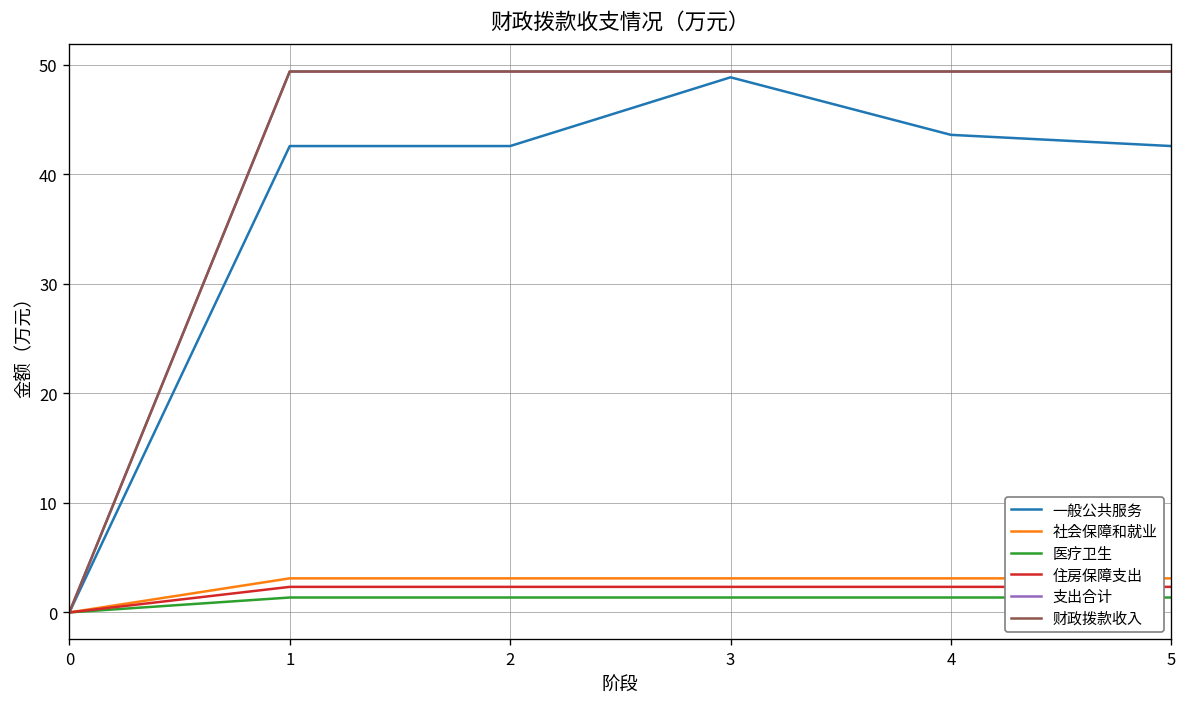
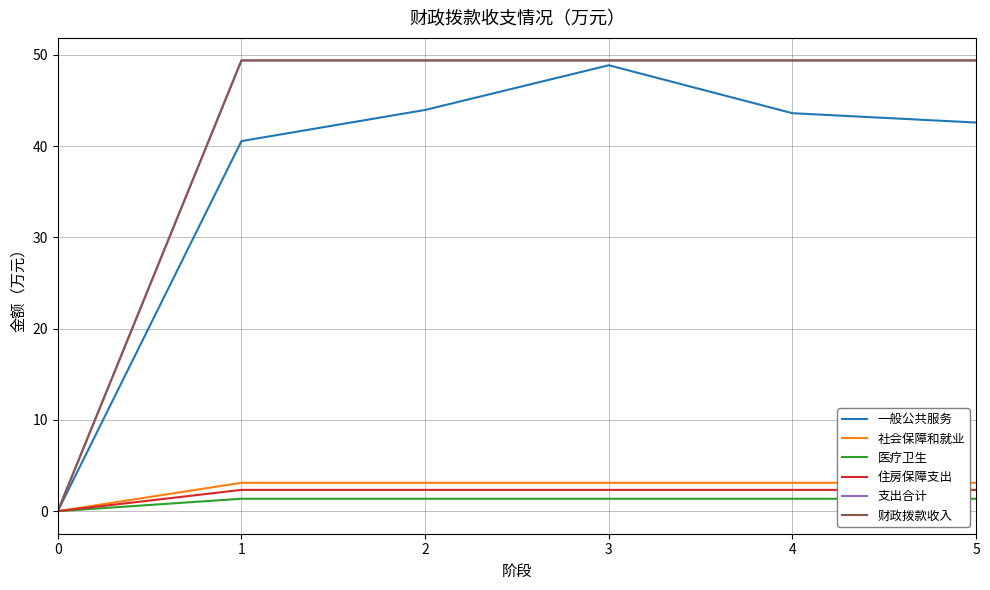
一般公共服务, 1: 43 -> 41
一般公共服务, 2: 43 -> 44
